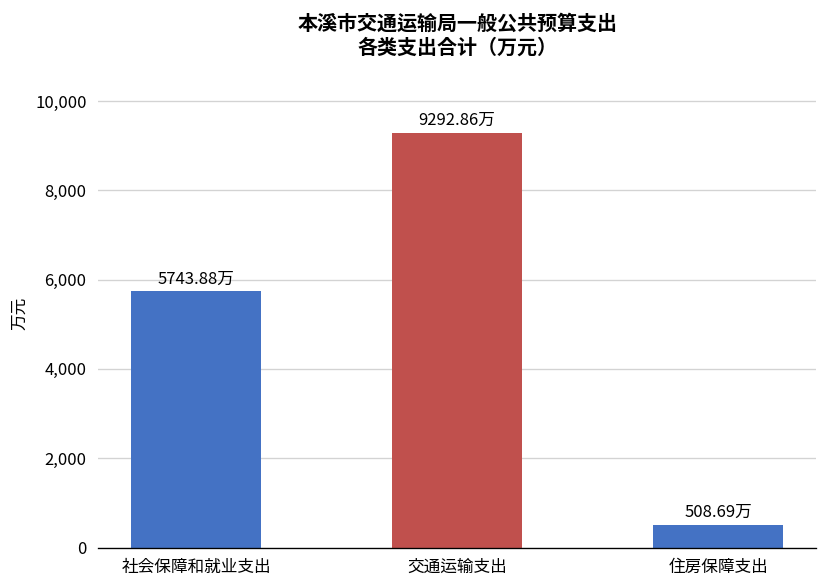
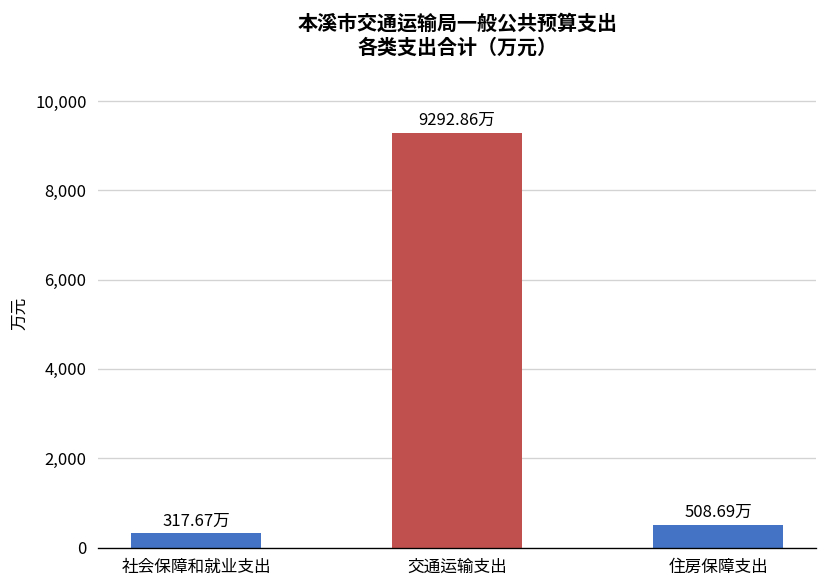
社会保障和就业支出: 5743.88万 -> 317.67万
